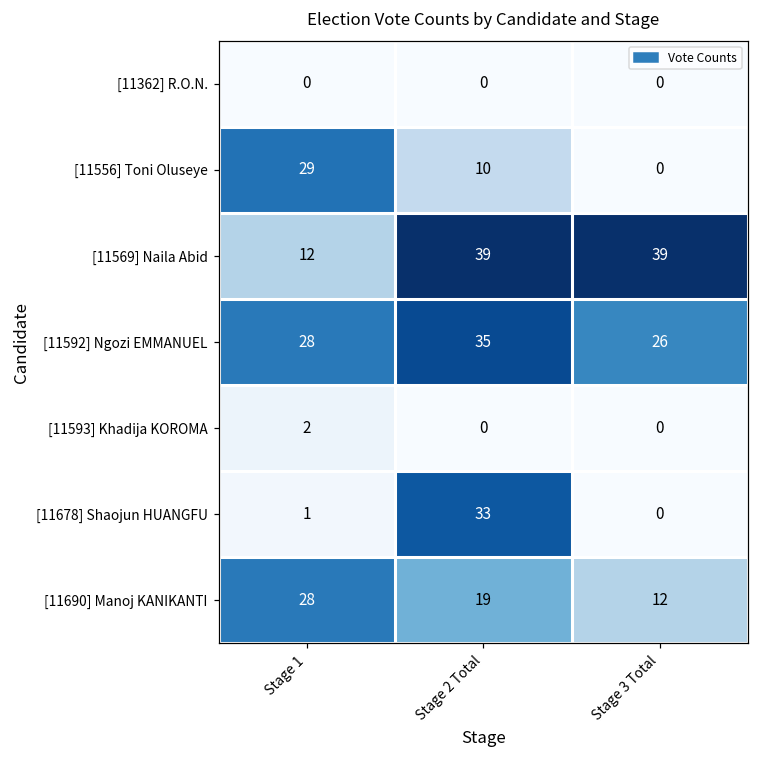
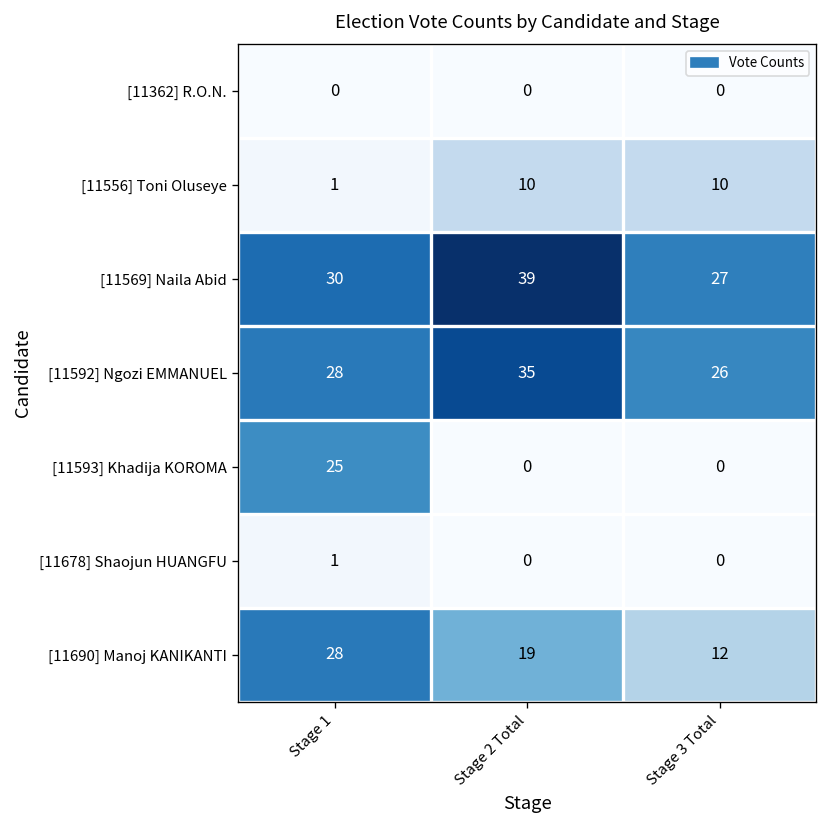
[11556] Toni Oluseye, Stage 1: 29 -> 1
[11556] Toni Oluseye, Stage 3 Total: 0 -> 10
[11569] Naila Abid, Stage 1: 12 -> 30
[11569] Naila Abid, Stage 3 Total: 39 -> 27
[11593] Khadija KOROMA, Stage 1: 2 -> 25
[11678] Shaojun HUANGFU, Stage 2 Total: 33 -> 0
